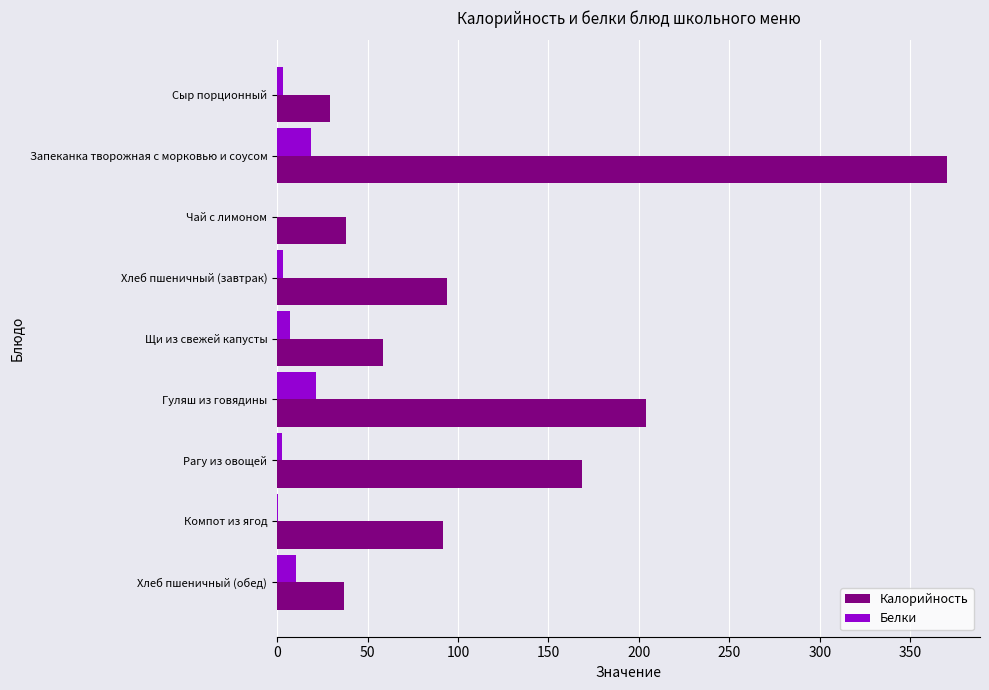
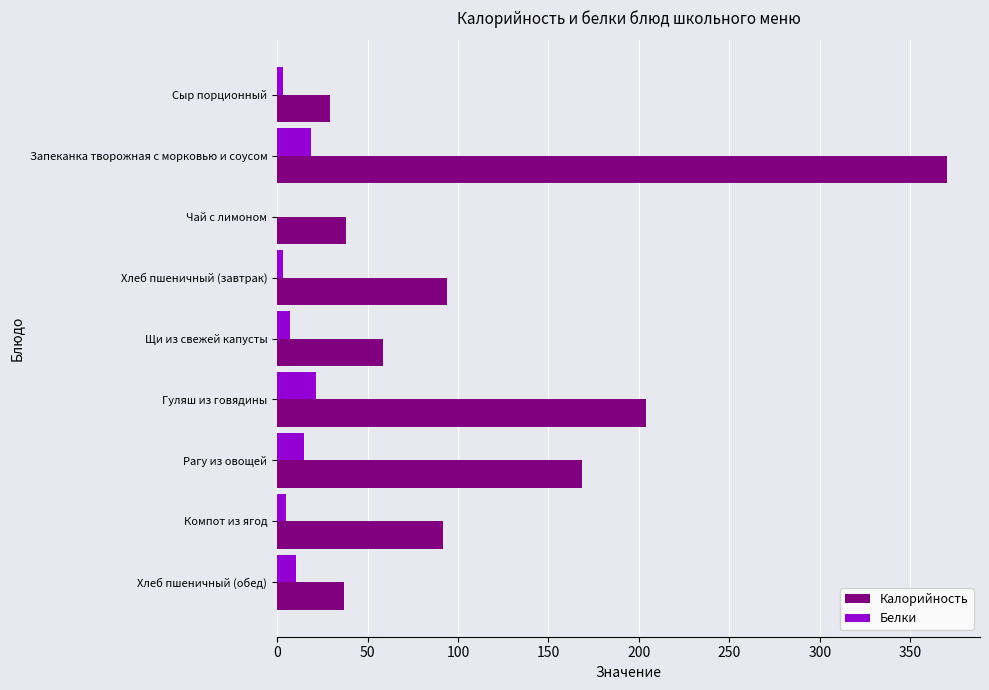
Белки, Рагу из овощей: 3 -> 15
Белки, Компот из ягод: 0 -> 5
